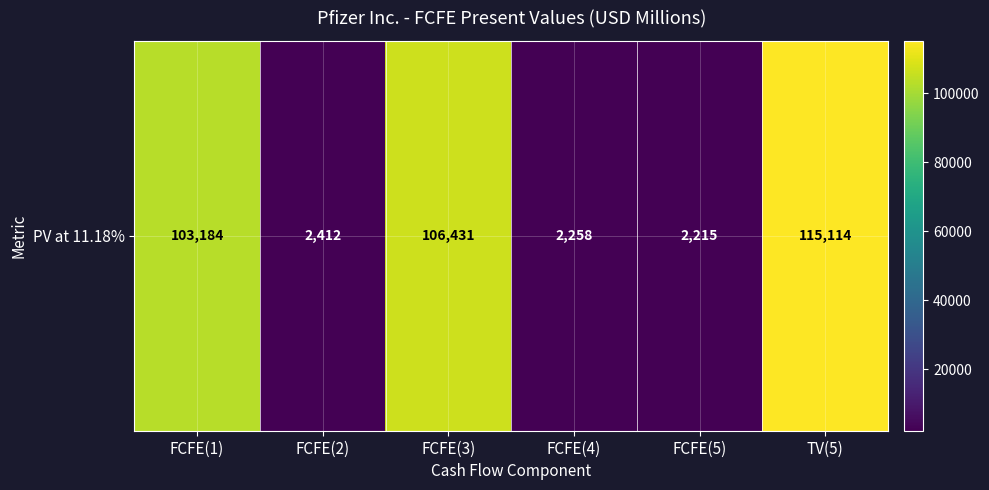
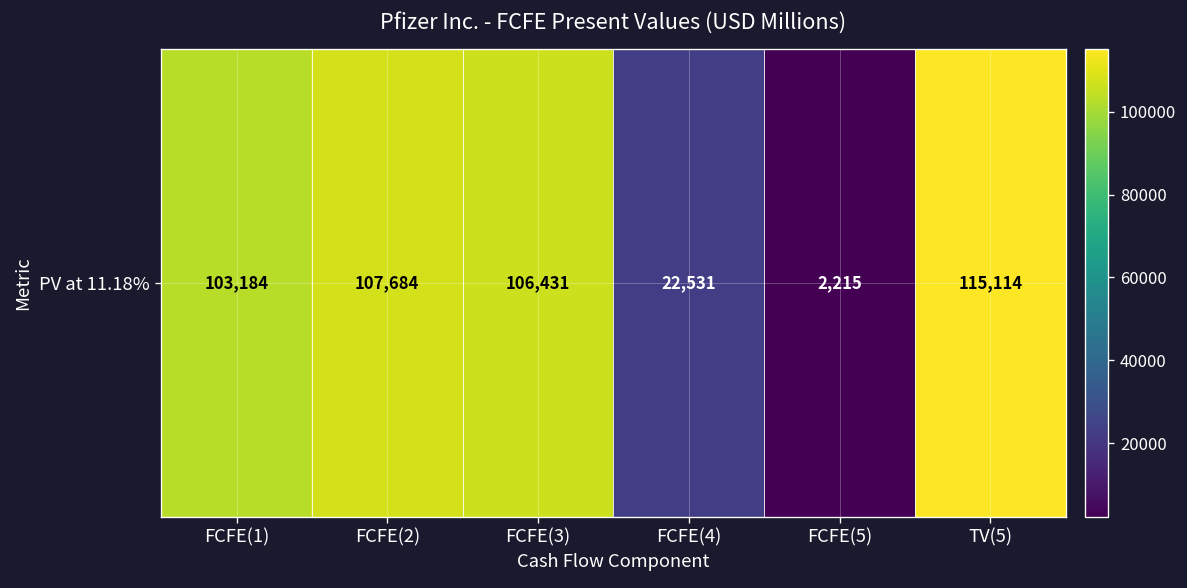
PV at 11.18%, FCFE(2): 2,412 -> 107,684
PV at 11.18%, FCFE(4): 2,258 -> 22,531
